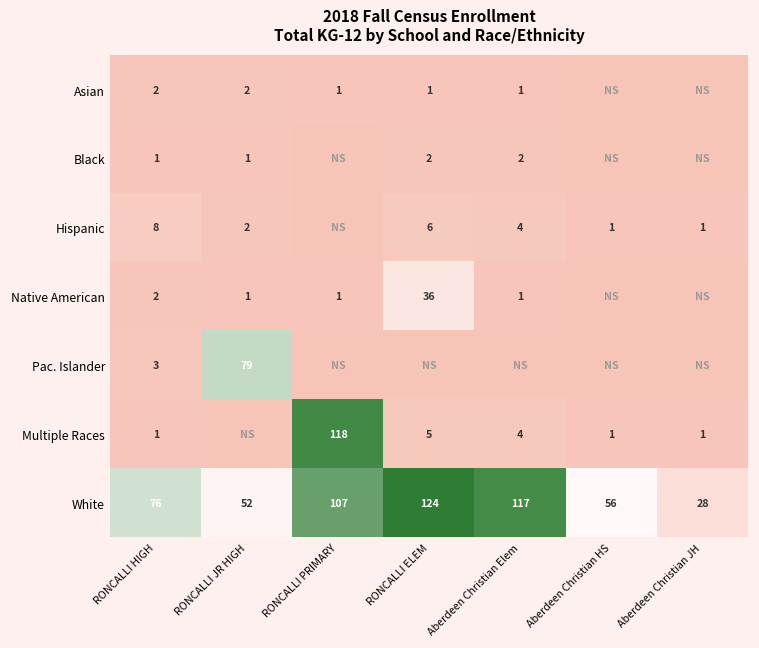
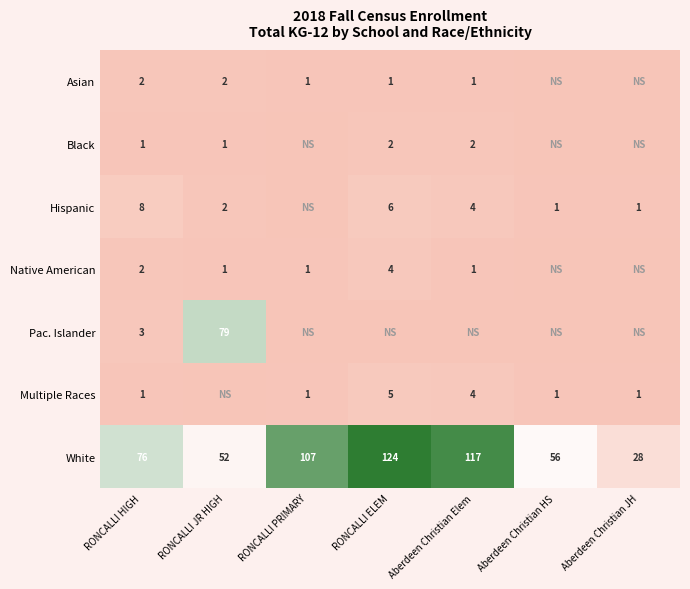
Native American, RONCALLI ELEM: 36 -> 4
Multiple Races, RONCALLI PRIMARY: 118 -> 1
